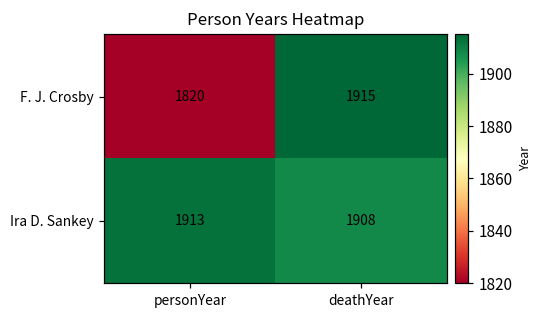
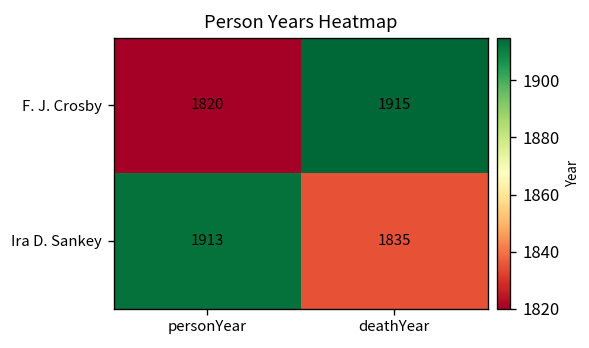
Ira D. Sankey, deathYear: 1908 -> 1835
